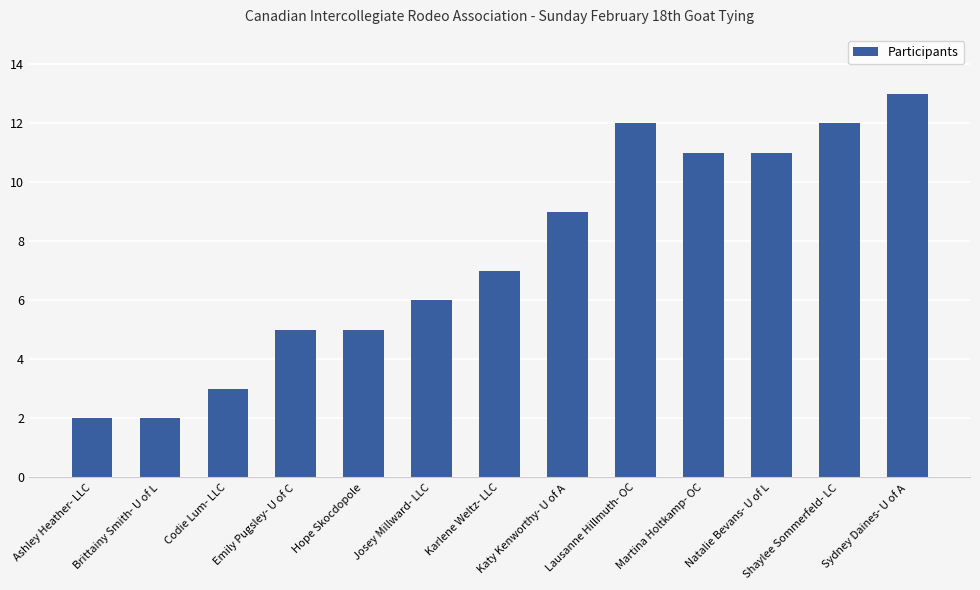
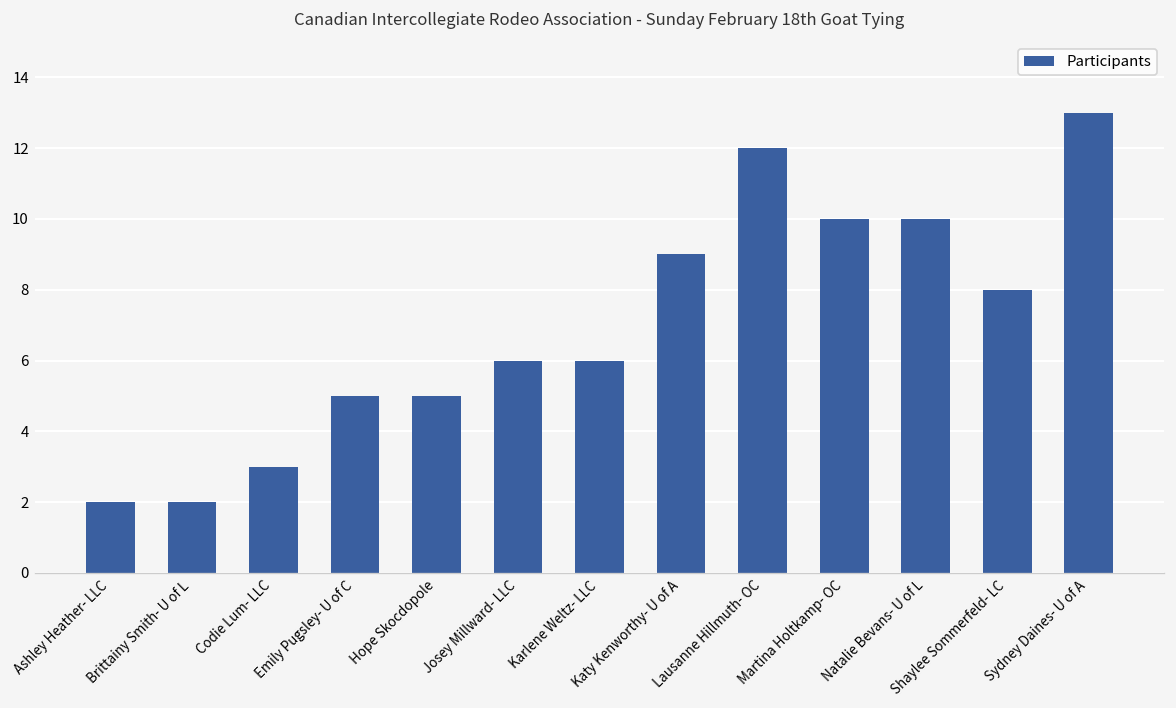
Karlene Weltz- LLC: 7 -> 6
Martina Holtkamp- OC: 11 -> 10
Natalie Bevans- U of L: 11 -> 10
Shaylee Sommerfeld- LC: 12 -> 8
